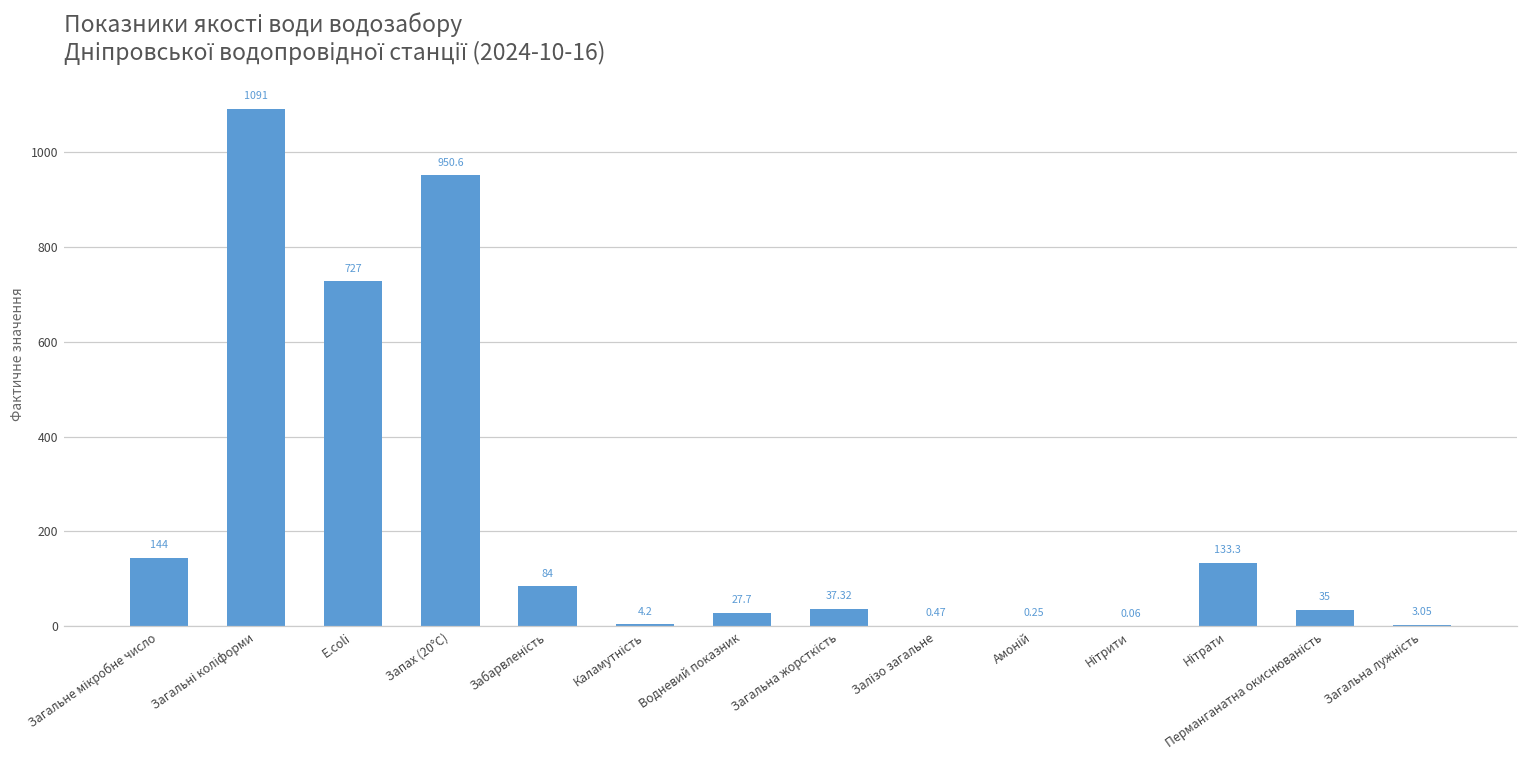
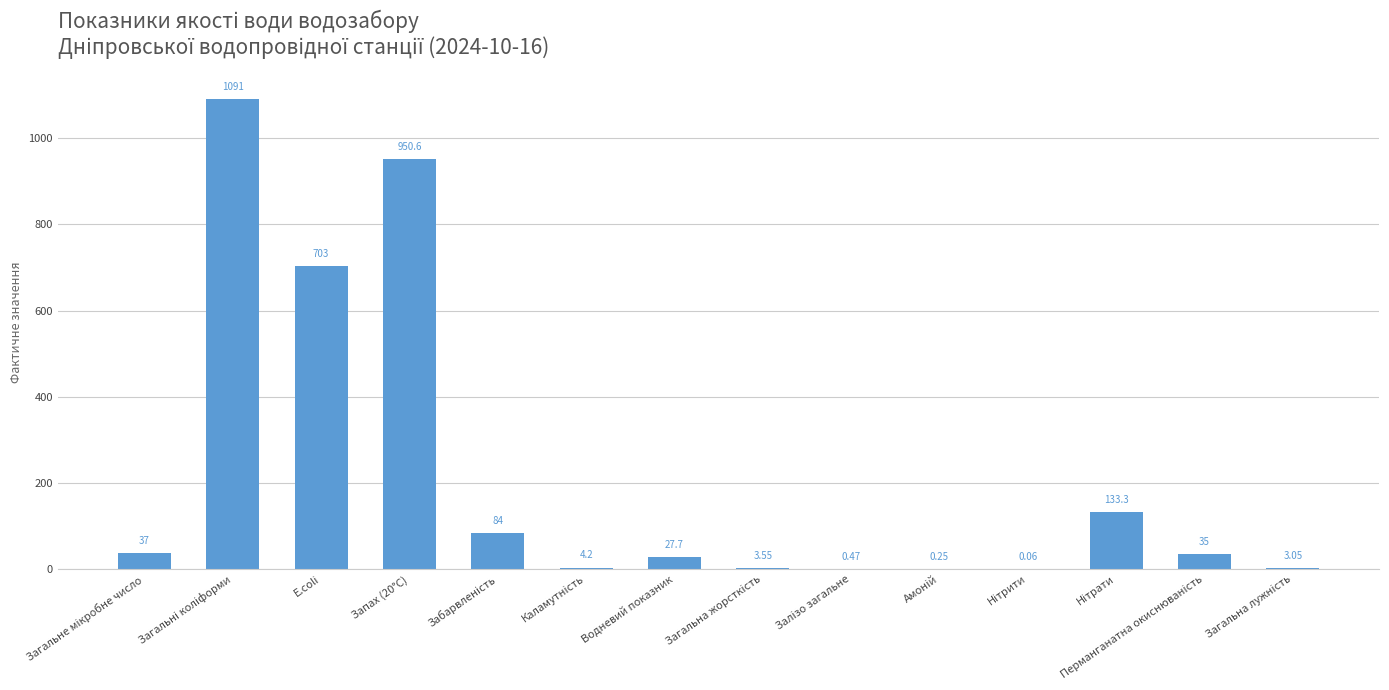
Загальне мікробне число: 144 -> 37
E.coli: 727 -> 703
Загальна жорсткість: 37.32 -> 3.55
